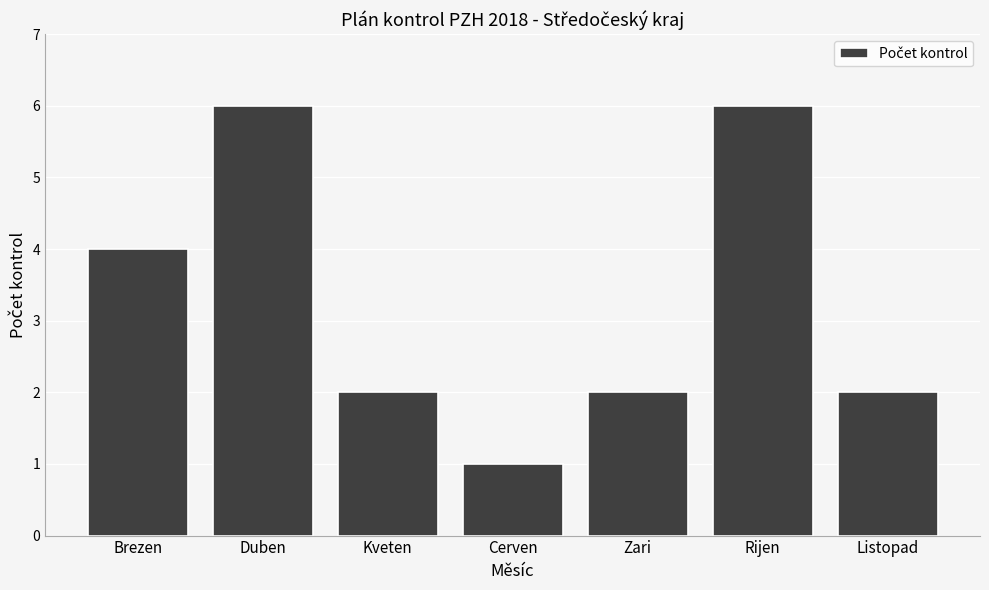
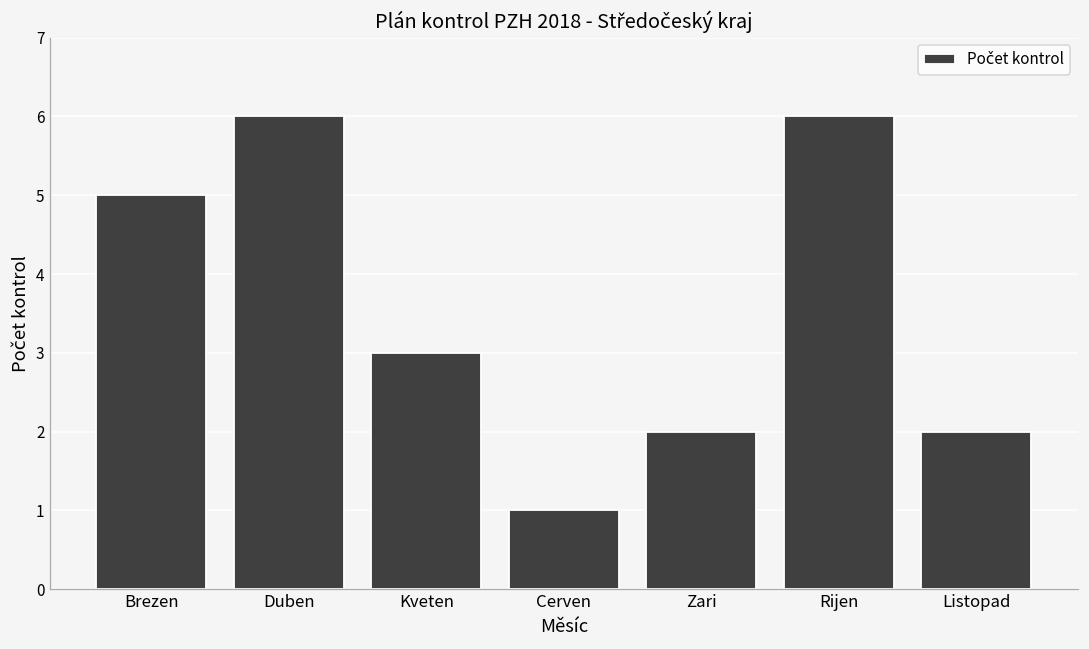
Brezen: 4 -> 5
Kveten: 2 -> 3
